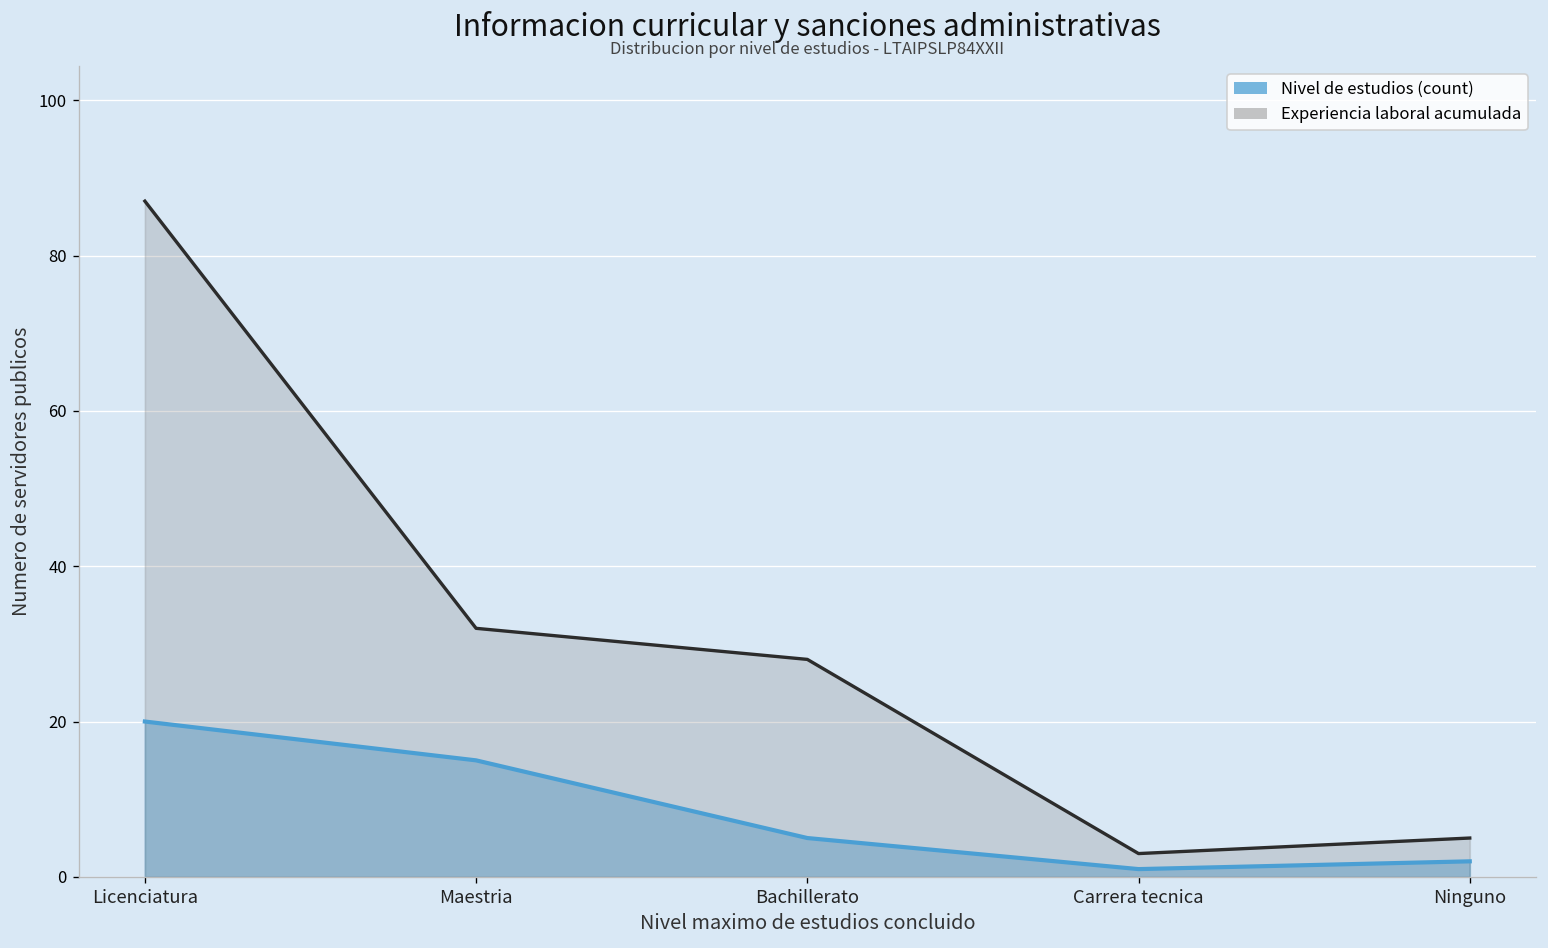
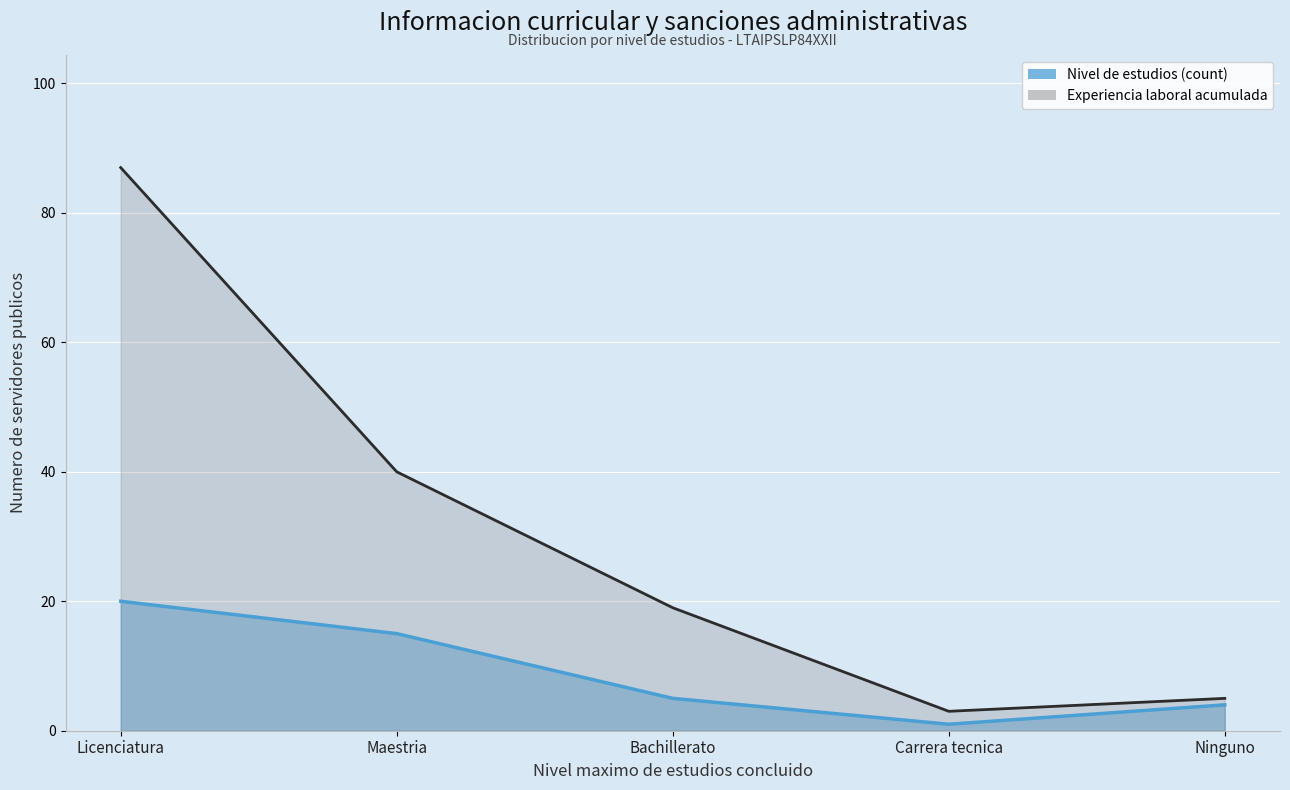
Experiencia laboral acumulada, Maestria: 32 -> 40
Experiencia laboral acumulada, Bachillerato: 28 -> 19
Nivel de estudios (count), Ninguno: 2 -> 4
